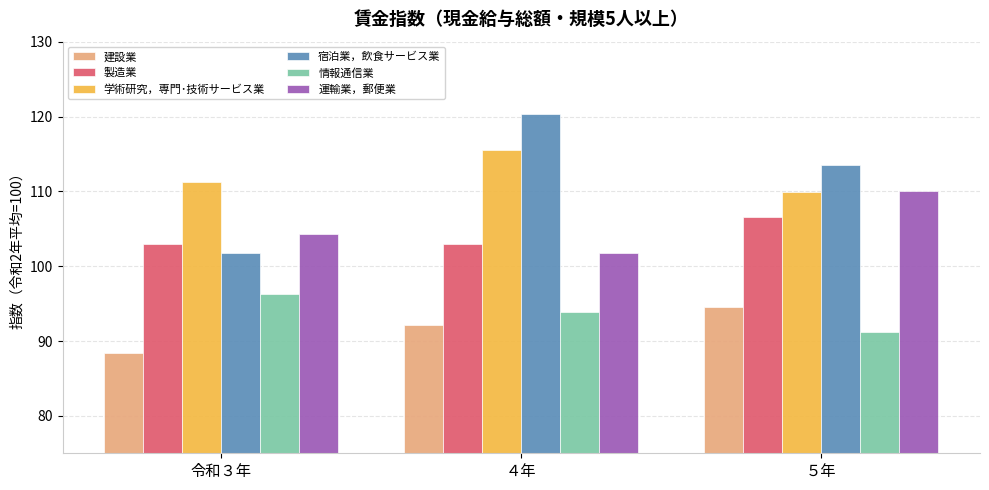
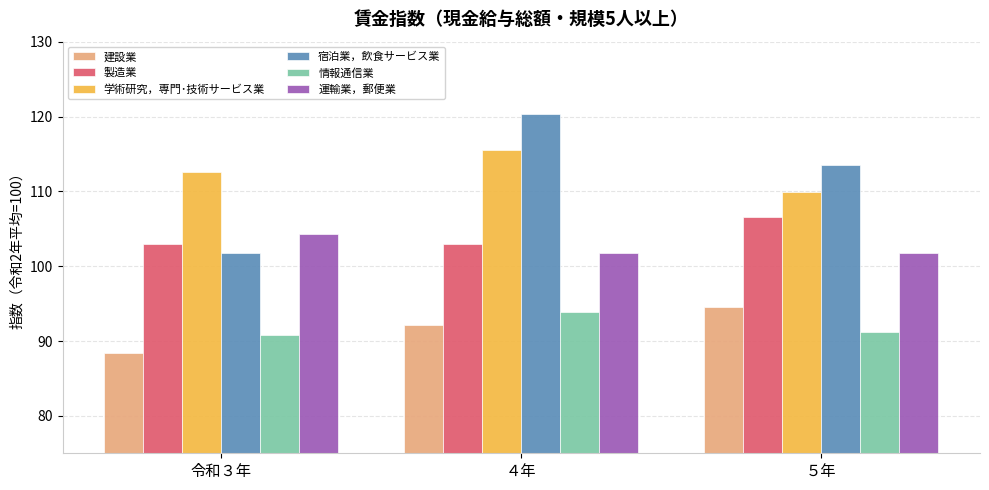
学術研究，専門･技術サービス業, 令和３年: 111 -> 113
情報通信業, 令和３年: 96 -> 91
運輸業，郵便業, ５年: 110 -> 102
